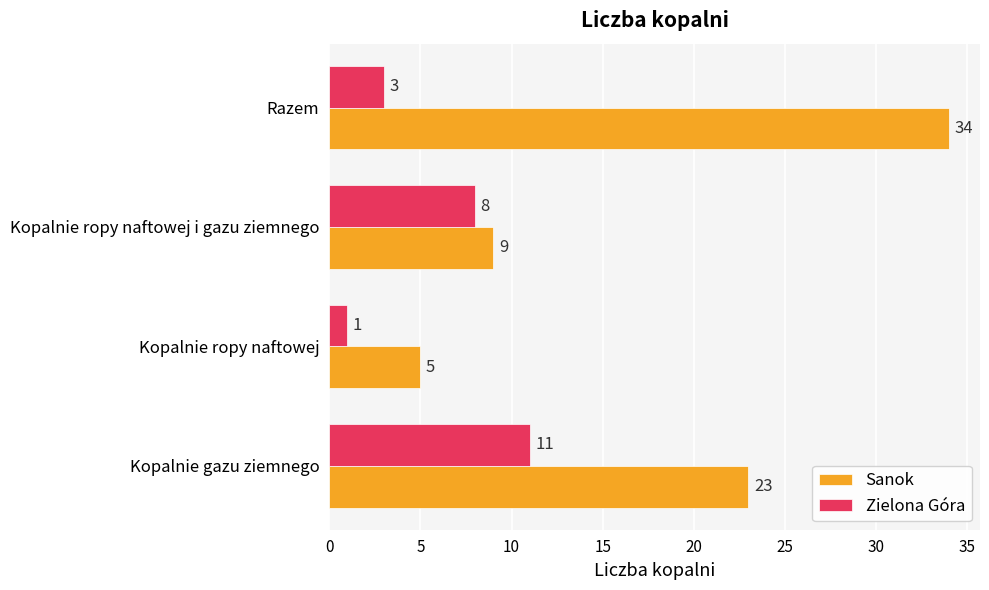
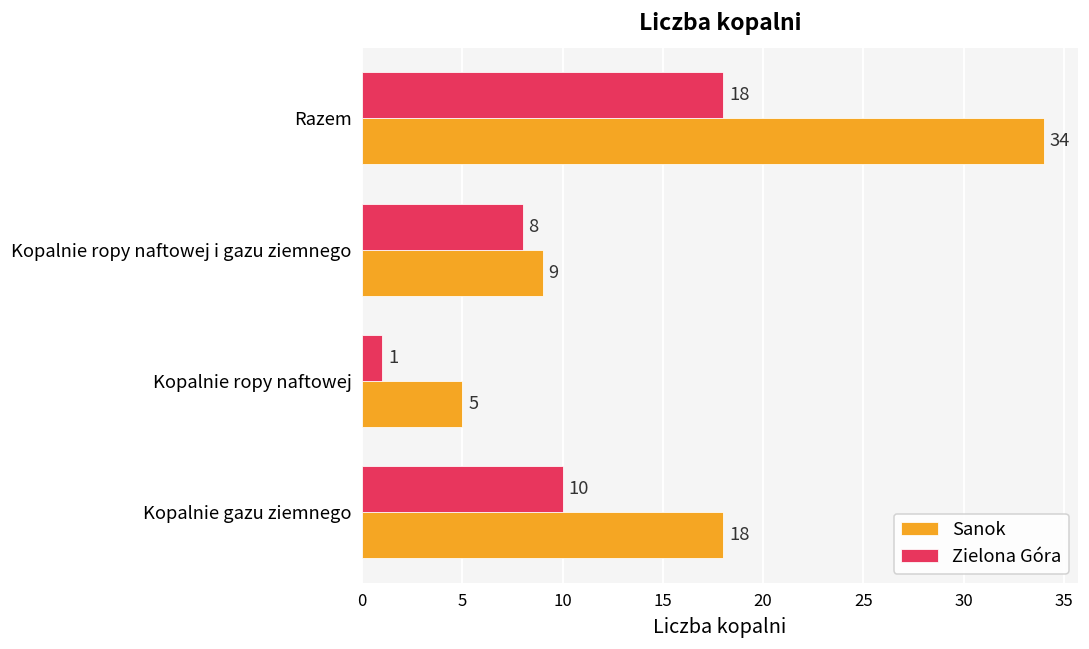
Zielona Góra, Razem: 3 -> 18
Zielona Góra, Kopalnie gazu ziemnego: 11 -> 10
Sanok, Kopalnie gazu ziemnego: 23 -> 18
